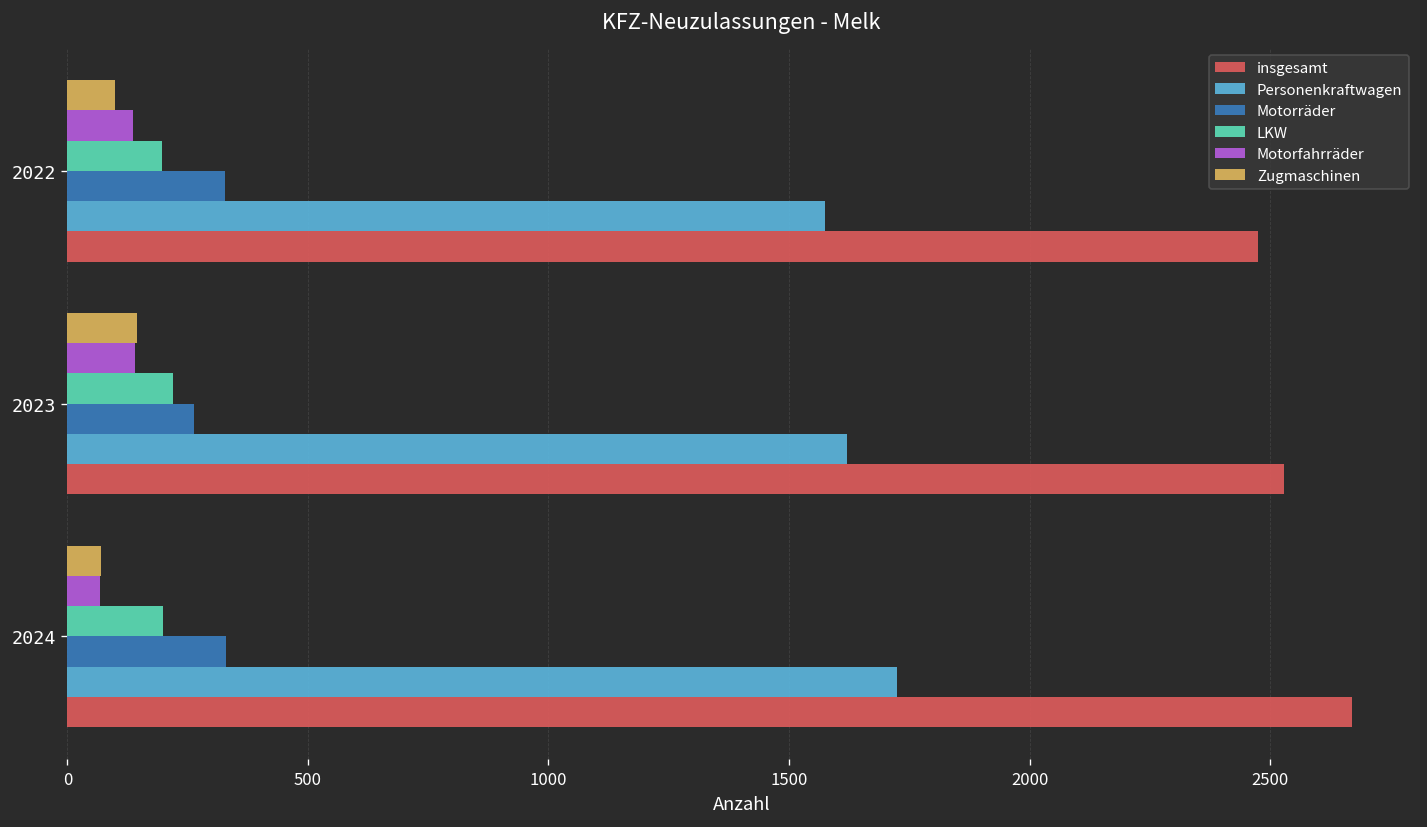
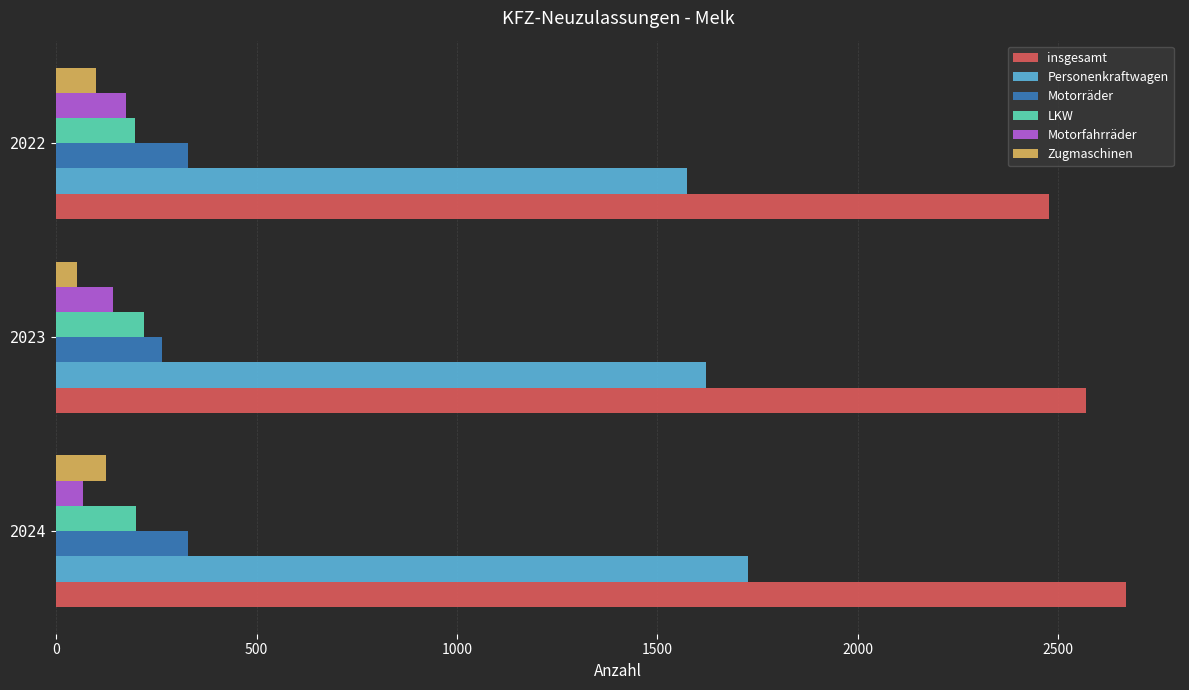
Motorfahrräder, 2022: 140 -> 180
Zugmaschinen, 2023: 150 -> 50
insgesamt, 2023: 2530 -> 2570
Zugmaschinen, 2024: 70 -> 130
